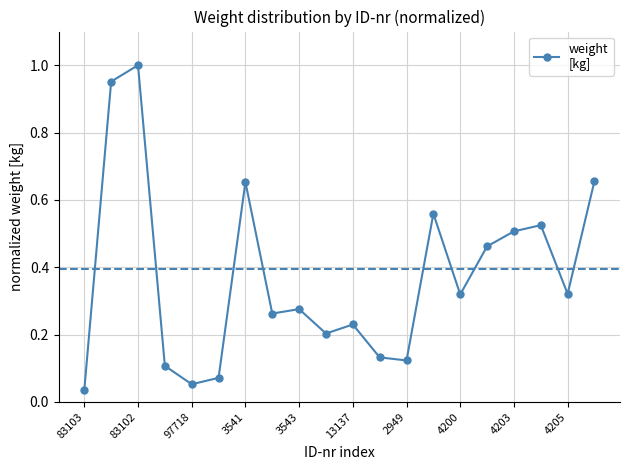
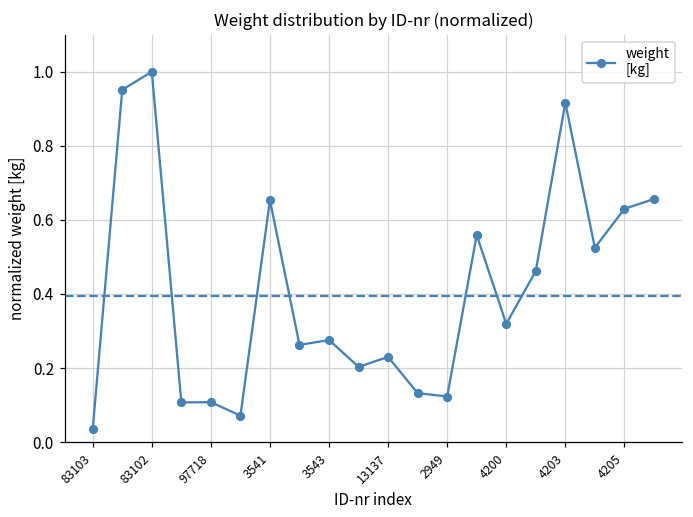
97718: 0.05 -> 0.11
4203: 0.51 -> 0.92
4205: 0.32 -> 0.63
